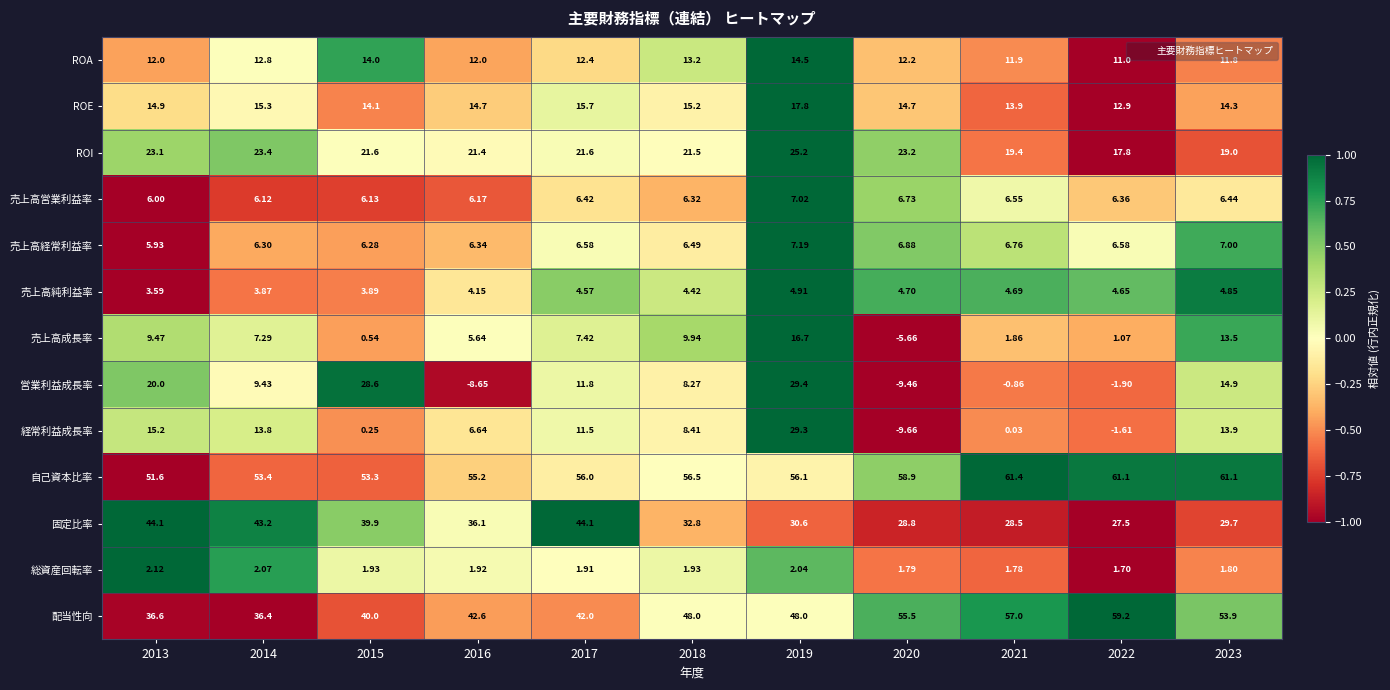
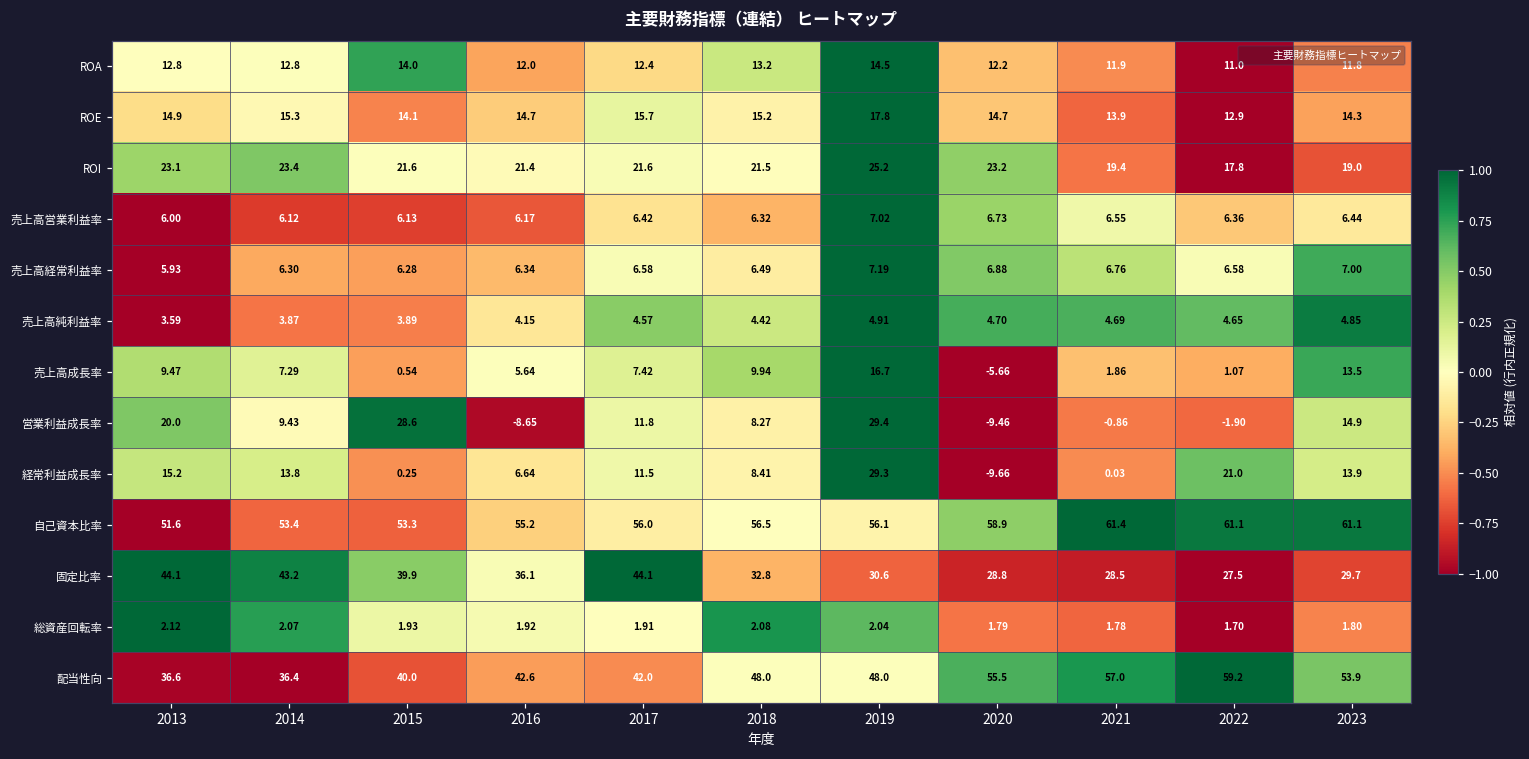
ROA, 2013: 12.0 -> 12.8
経常利益成長率, 2022: -1.61 -> 21.0
総資産回転率, 2018: 1.93 -> 2.08
